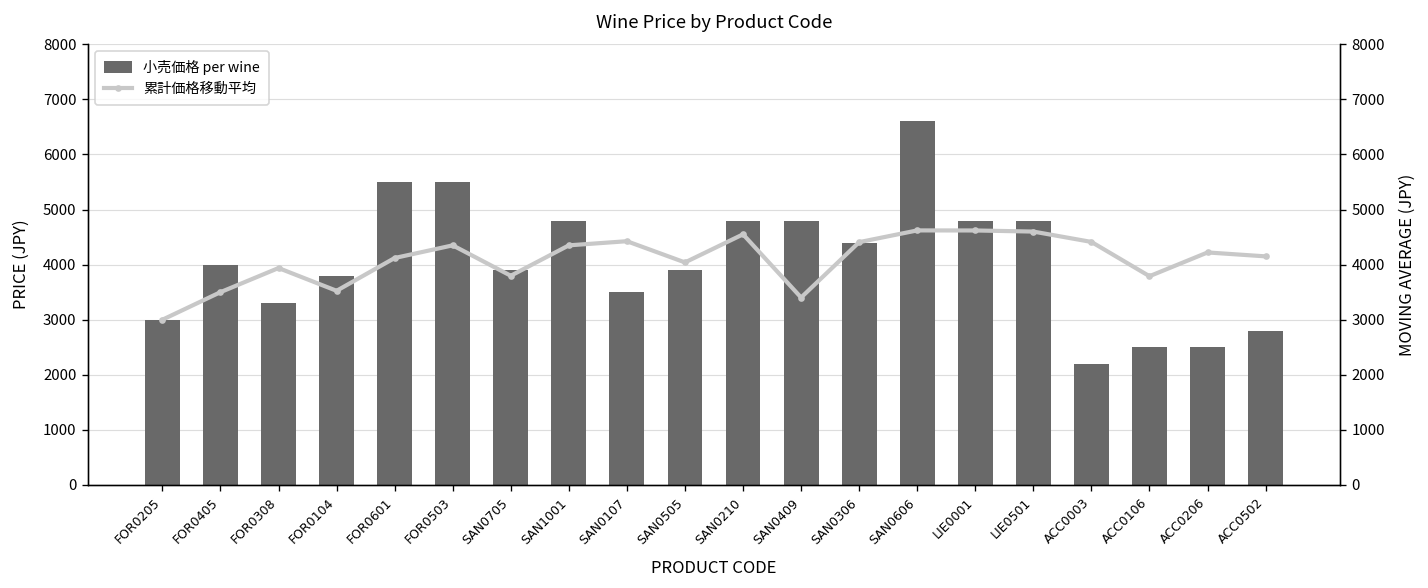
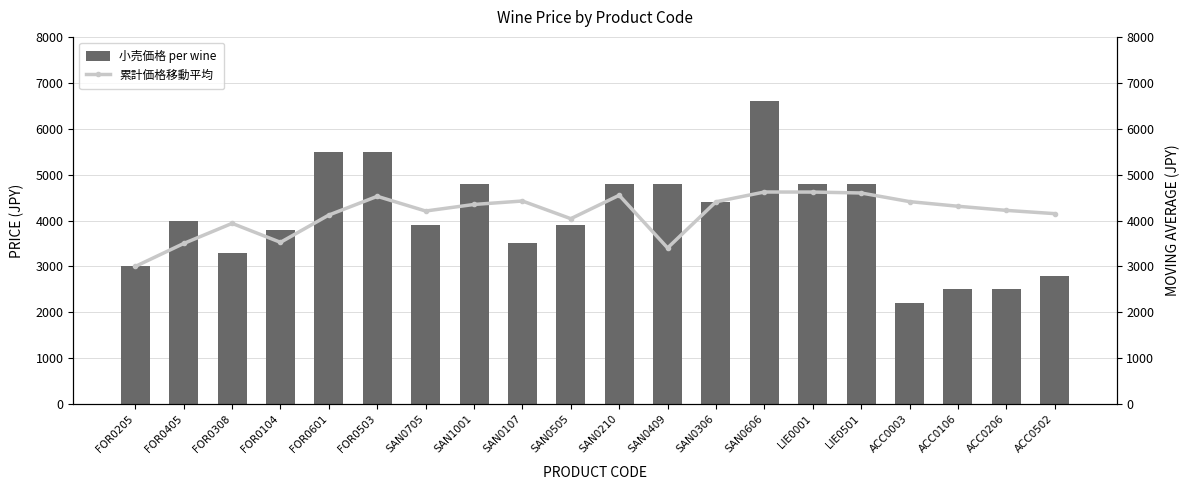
累計価格移動平均, FOR0503: 4400 -> 4500
累計価格移動平均, SAN0705: 3800 -> 4200
累計価格移動平均, ACC0106: 3800 -> 4300
